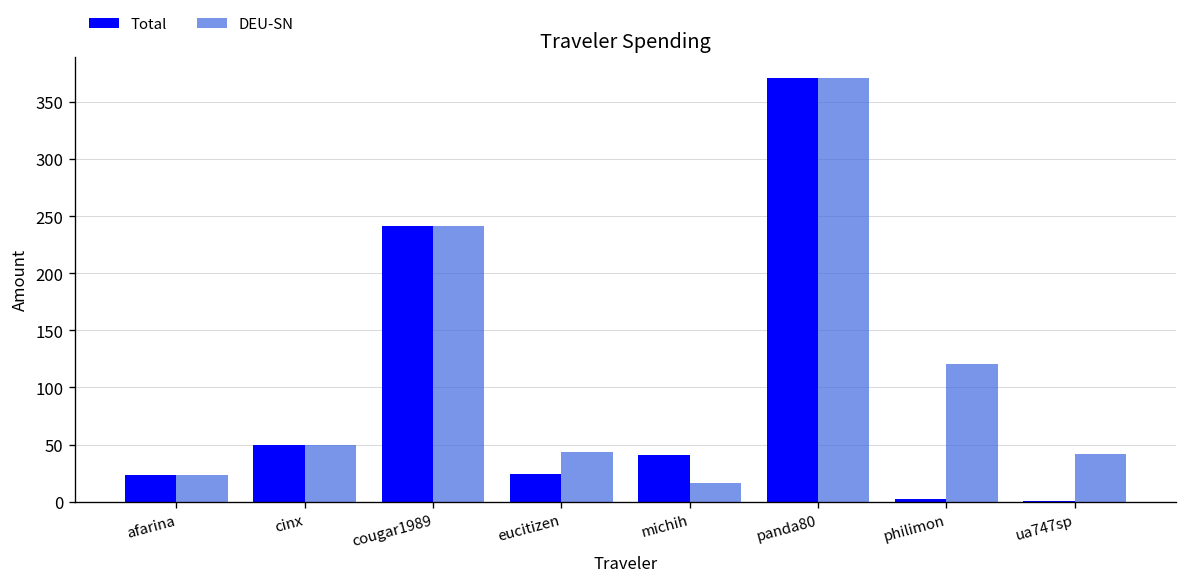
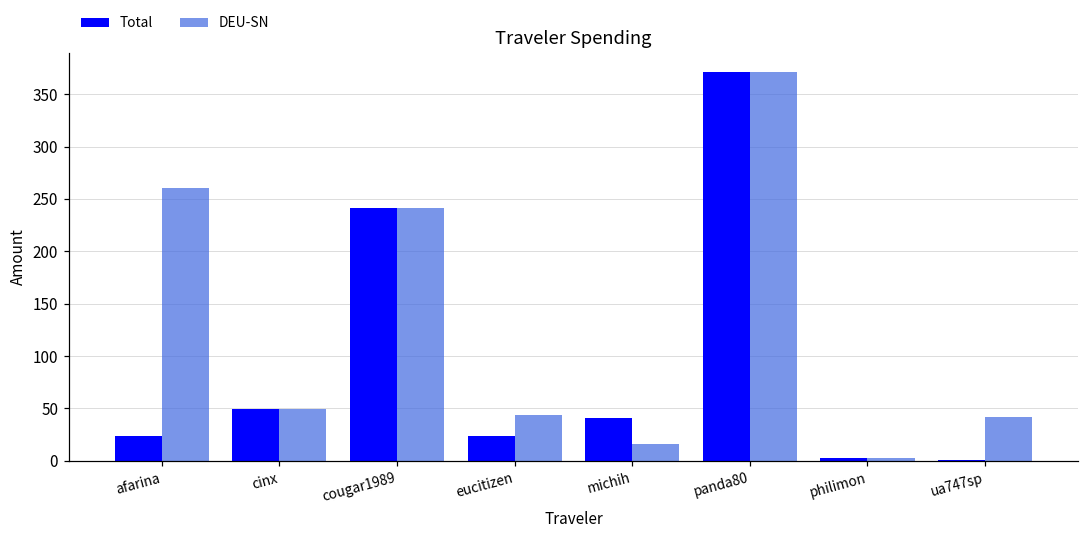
DEU-SN, afarina: 20 -> 260
DEU-SN, philimon: 120 -> 0
